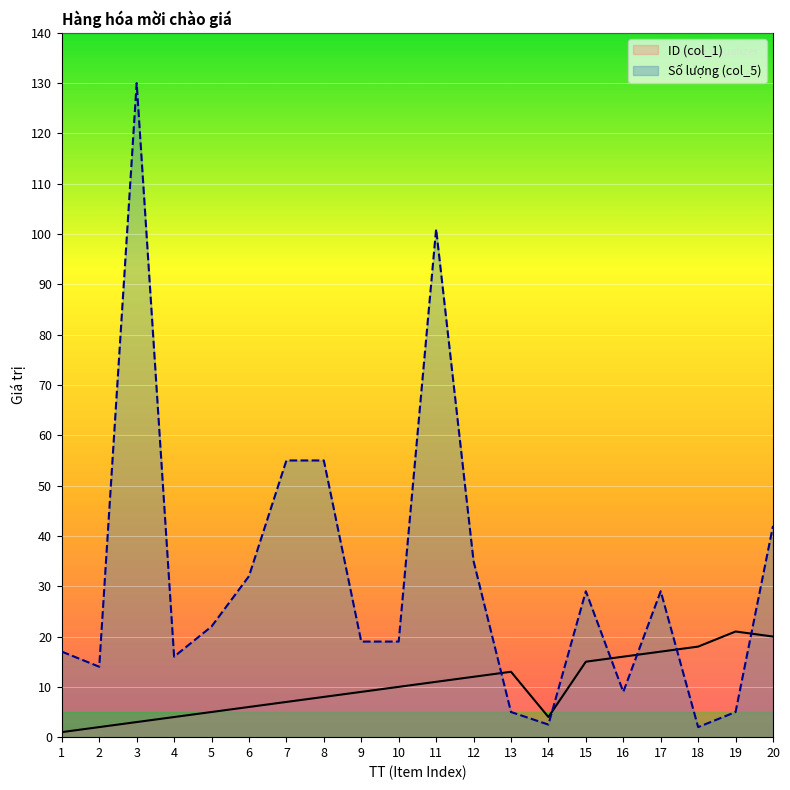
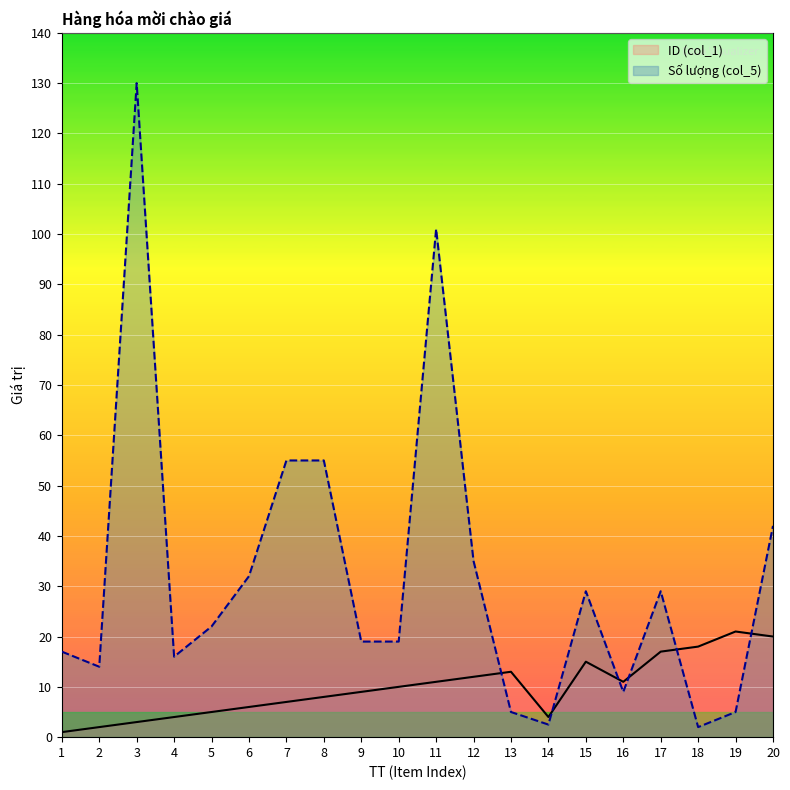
ID (col_1), 16: 16 -> 11
